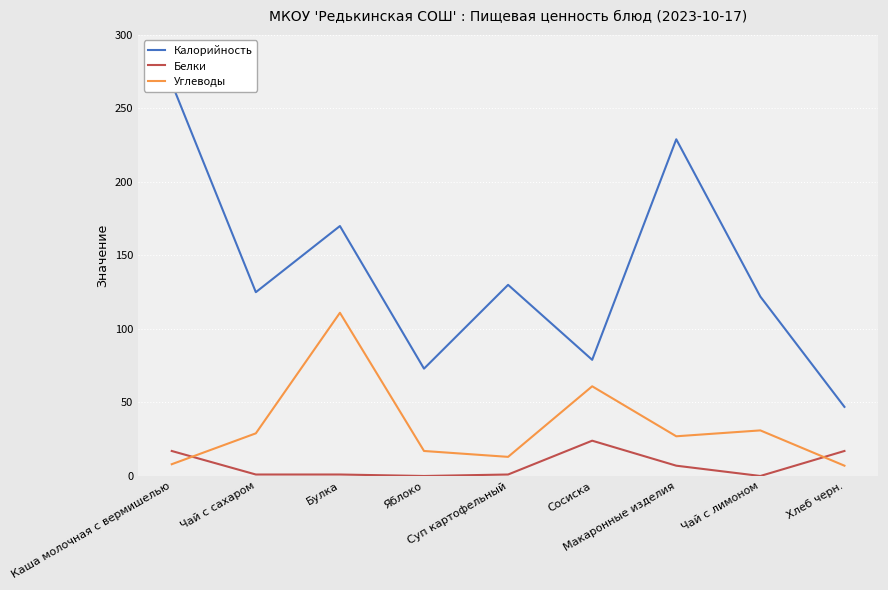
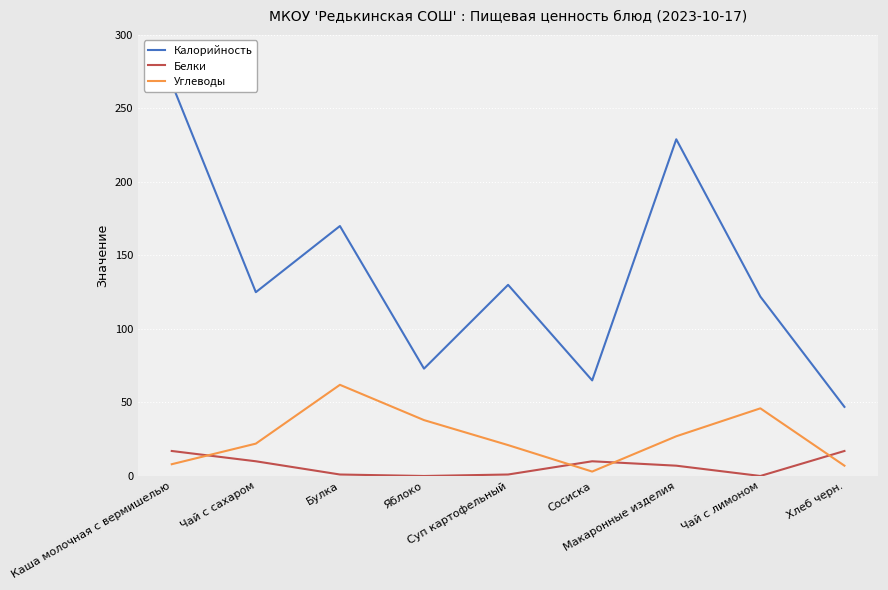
Белки, Чай с сахаром: 1 -> 10
Углеводы, Чай с сахаром: 29 -> 22
Углеводы, Булка: 111 -> 62
Углеводы, Яблоко: 17 -> 38
Углеводы, Суп картофельный: 13 -> 21
Калорийность, Сосиска: 79 -> 65
Белки, Сосиска: 24 -> 10
Углеводы, Сосиска: 61 -> 3
Углеводы, Чай с лимоном: 31 -> 46
